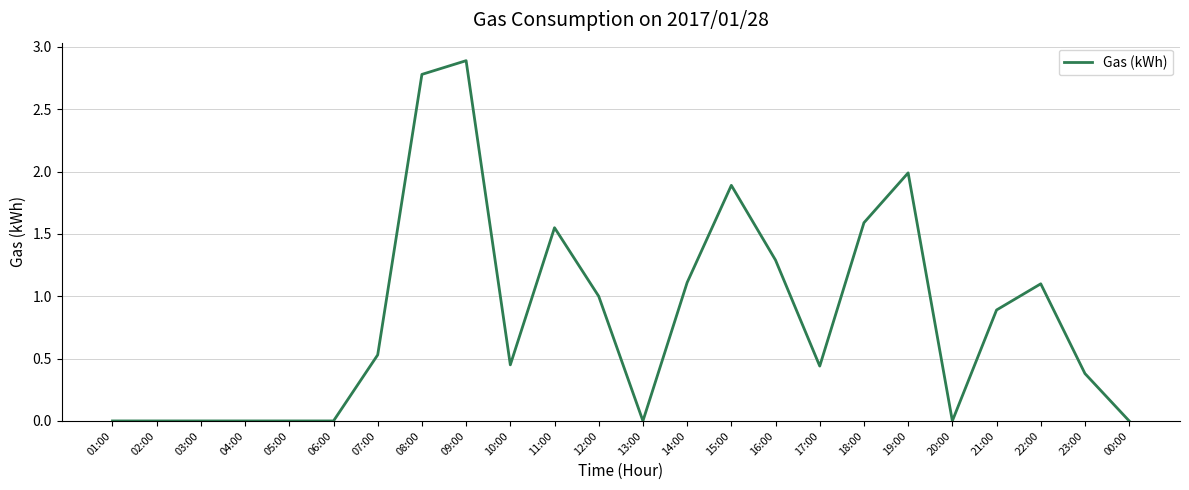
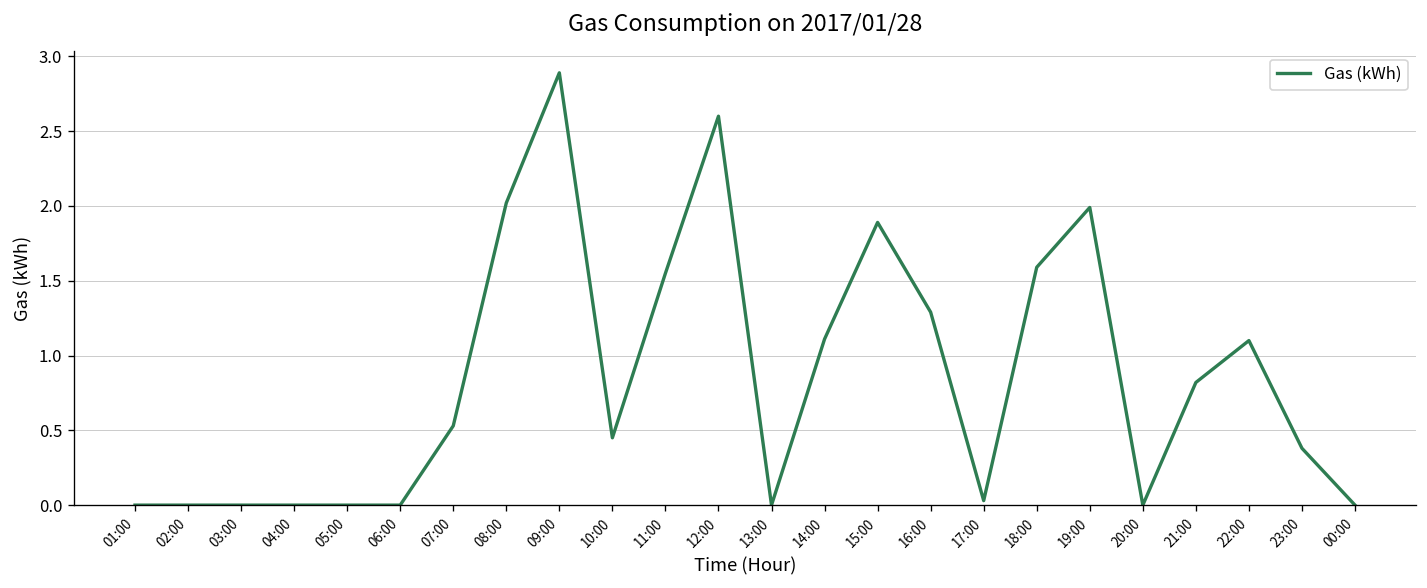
08:00: 2.78 -> 2.02
12:00: 1.0 -> 2.6
17:00: 0.44 -> 0.03
21:00: 0.89 -> 0.82
